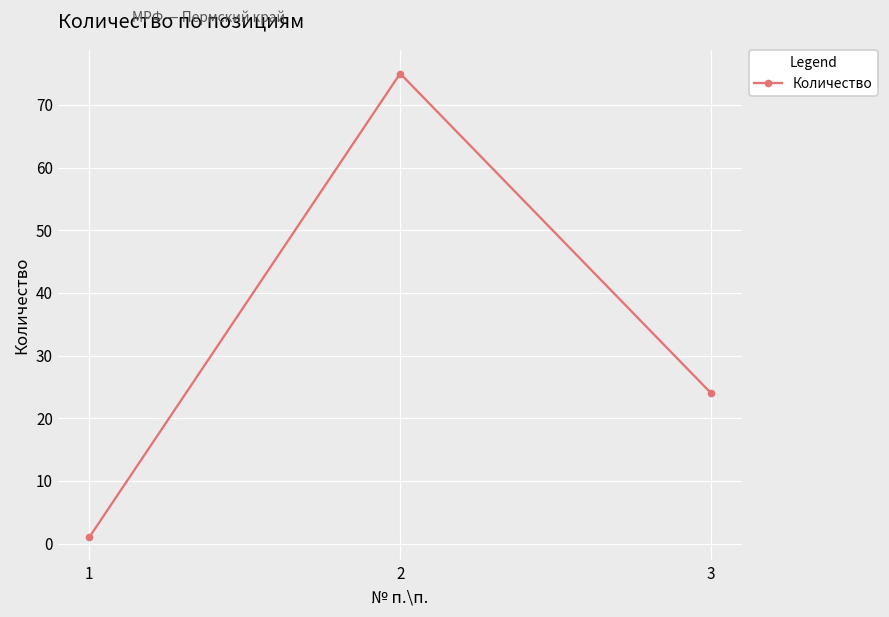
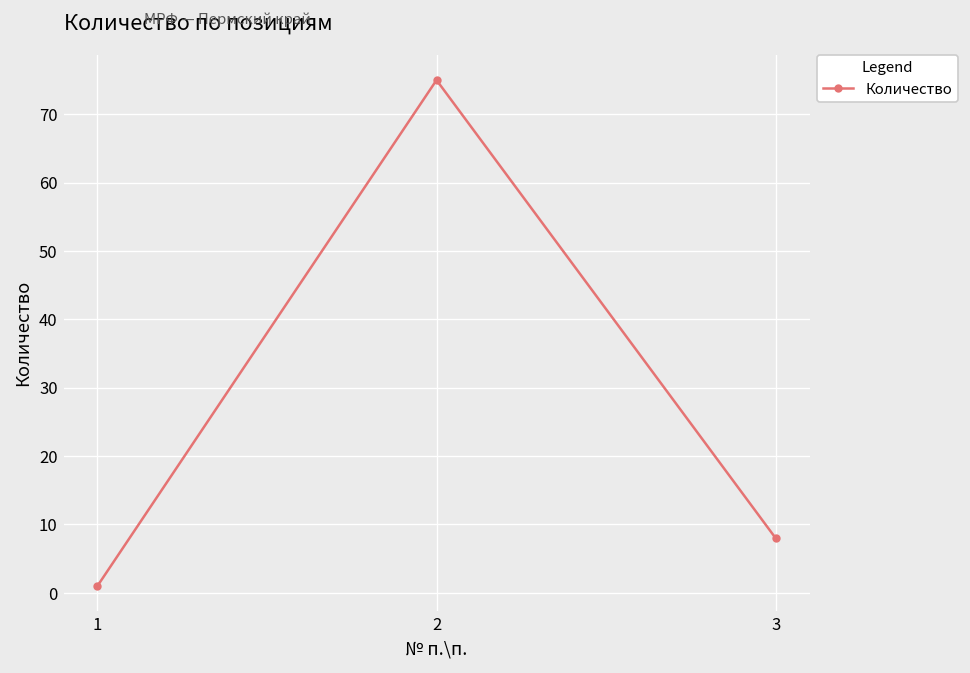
3: 24 -> 8
